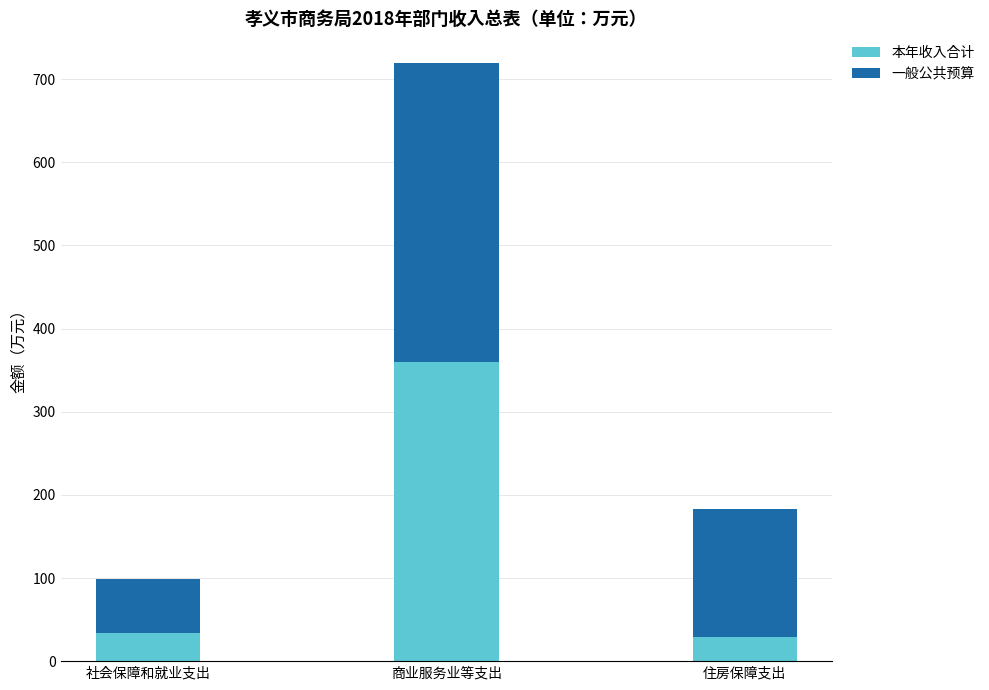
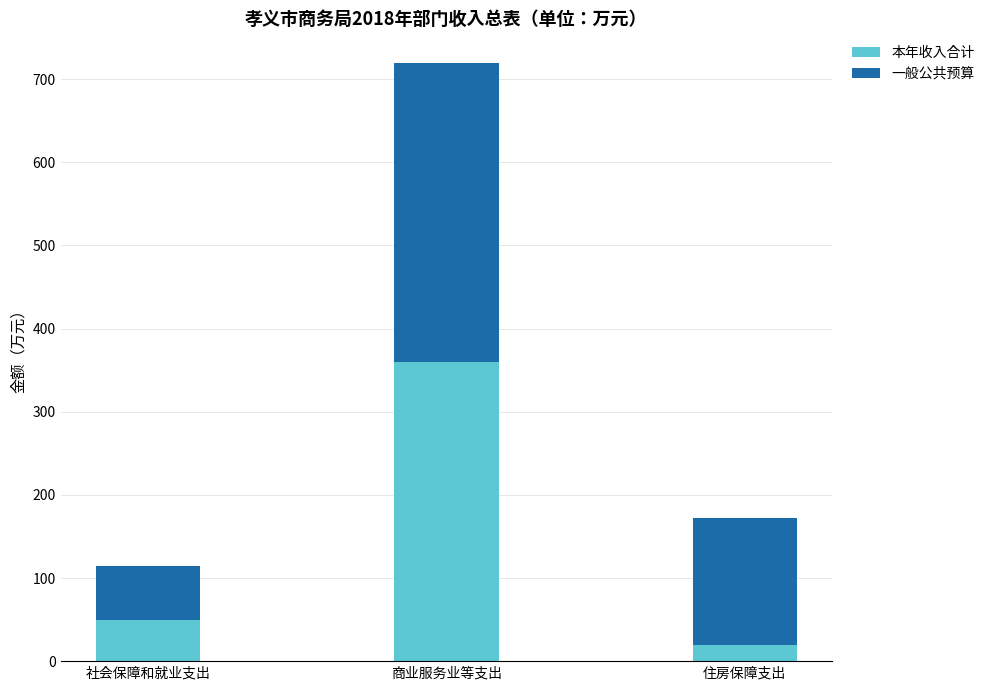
本年收入合计, 社会保障和就业支出: 30 -> 50
本年收入合计, 住房保障支出: 30 -> 20
